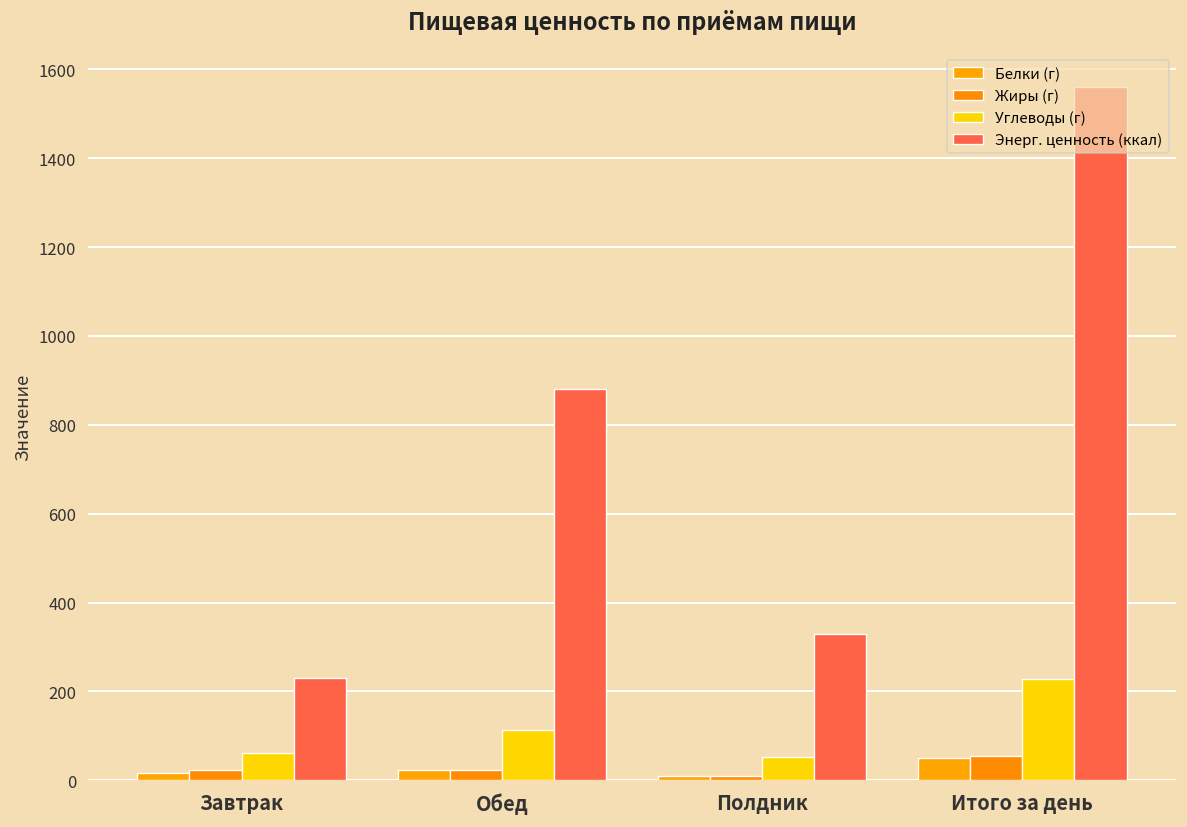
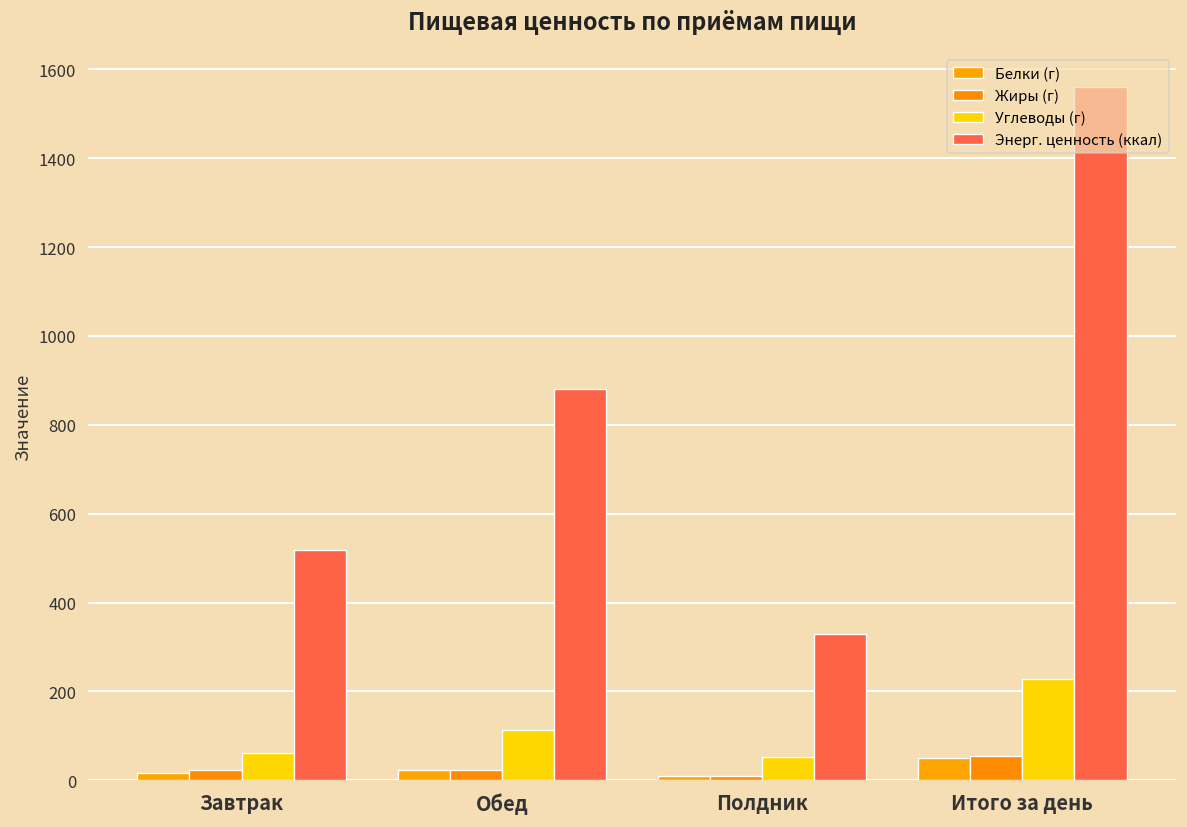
Энерг. ценность (ккал), Завтрак: 230 -> 520
